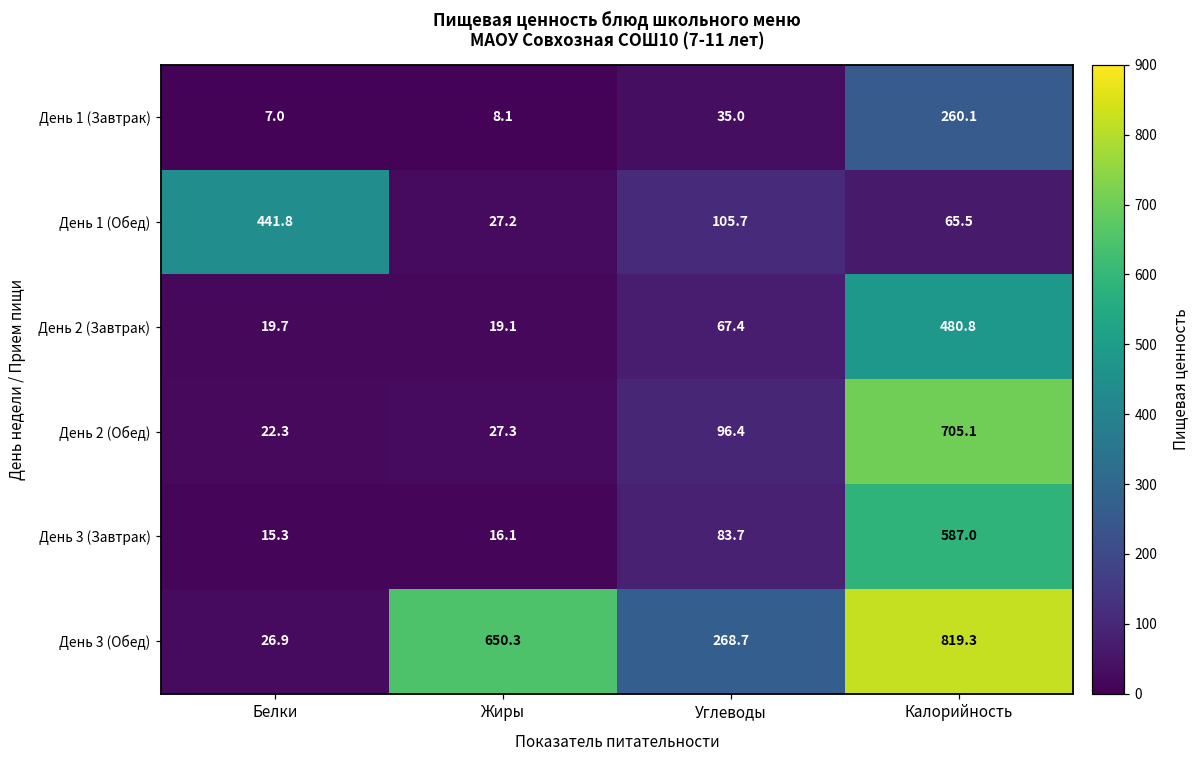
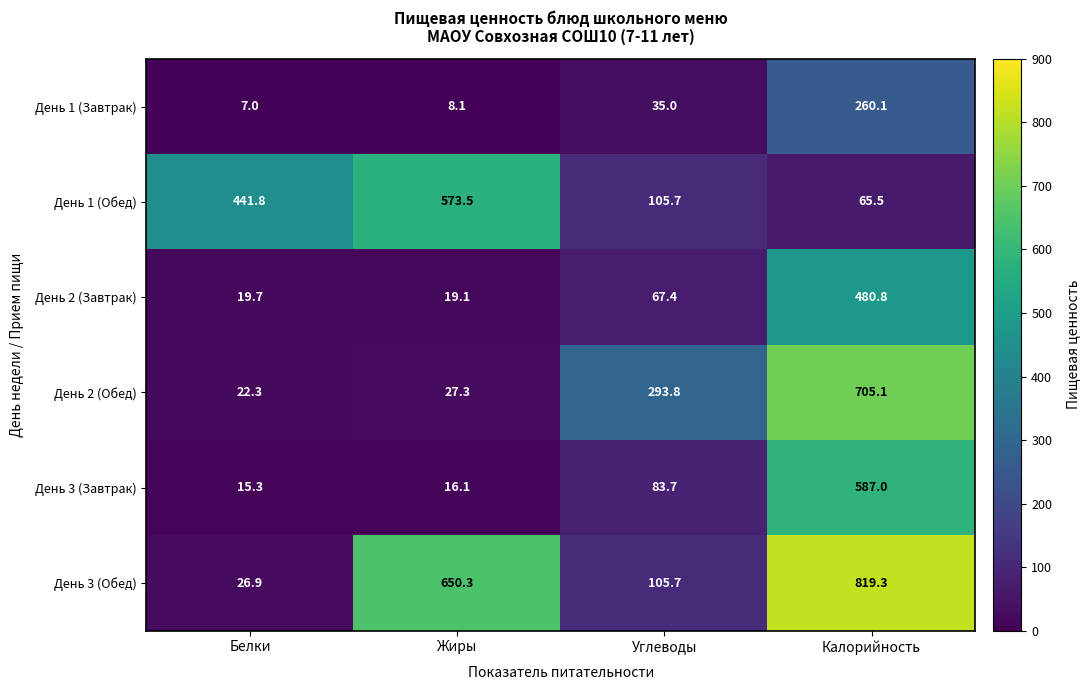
День 1 (Обед), Жиры: 27.2 -> 573.5
День 2 (Обед), Углеводы: 96.4 -> 293.8
День 3 (Обед), Углеводы: 268.7 -> 105.7
